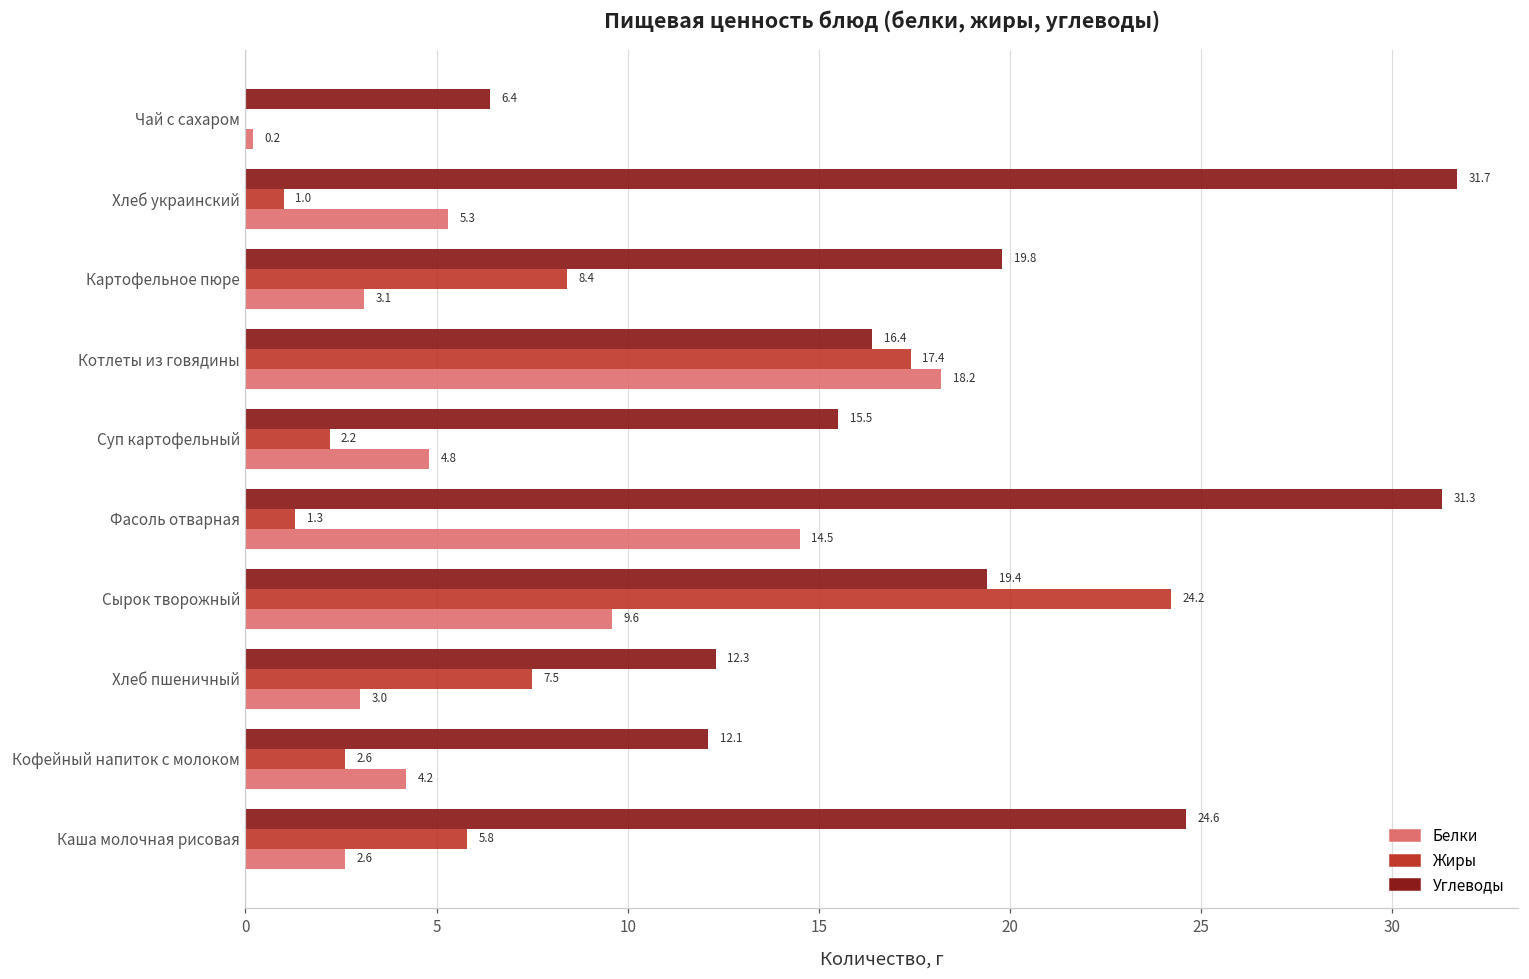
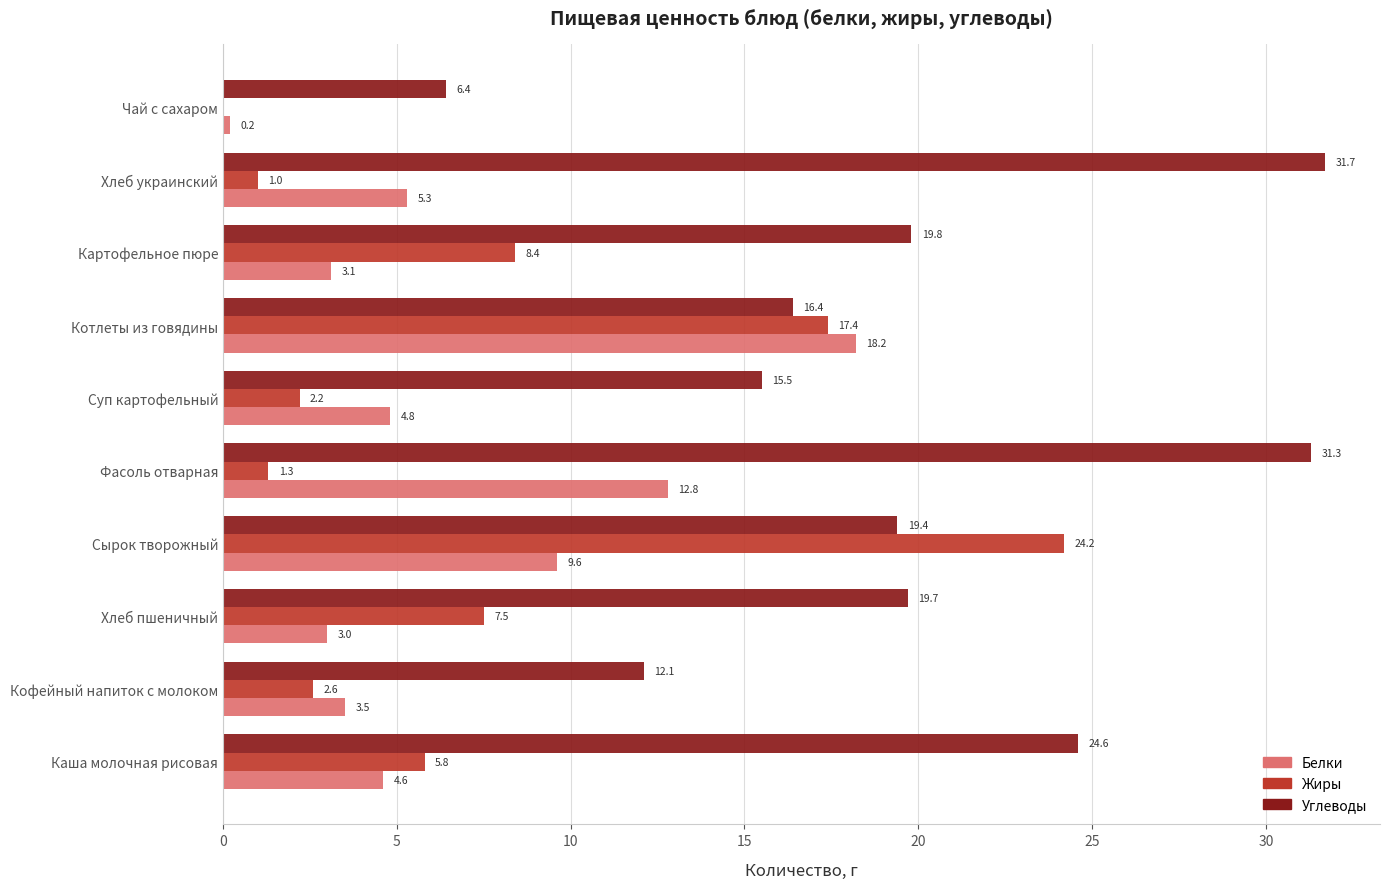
Белки, Фасоль отварная: 14.5 -> 12.8
Углеводы, Хлеб пшеничный: 12.3 -> 19.7
Белки, Кофейный напиток с молоком: 4.2 -> 3.5
Белки, Каша молочная рисовая: 2.6 -> 4.6
